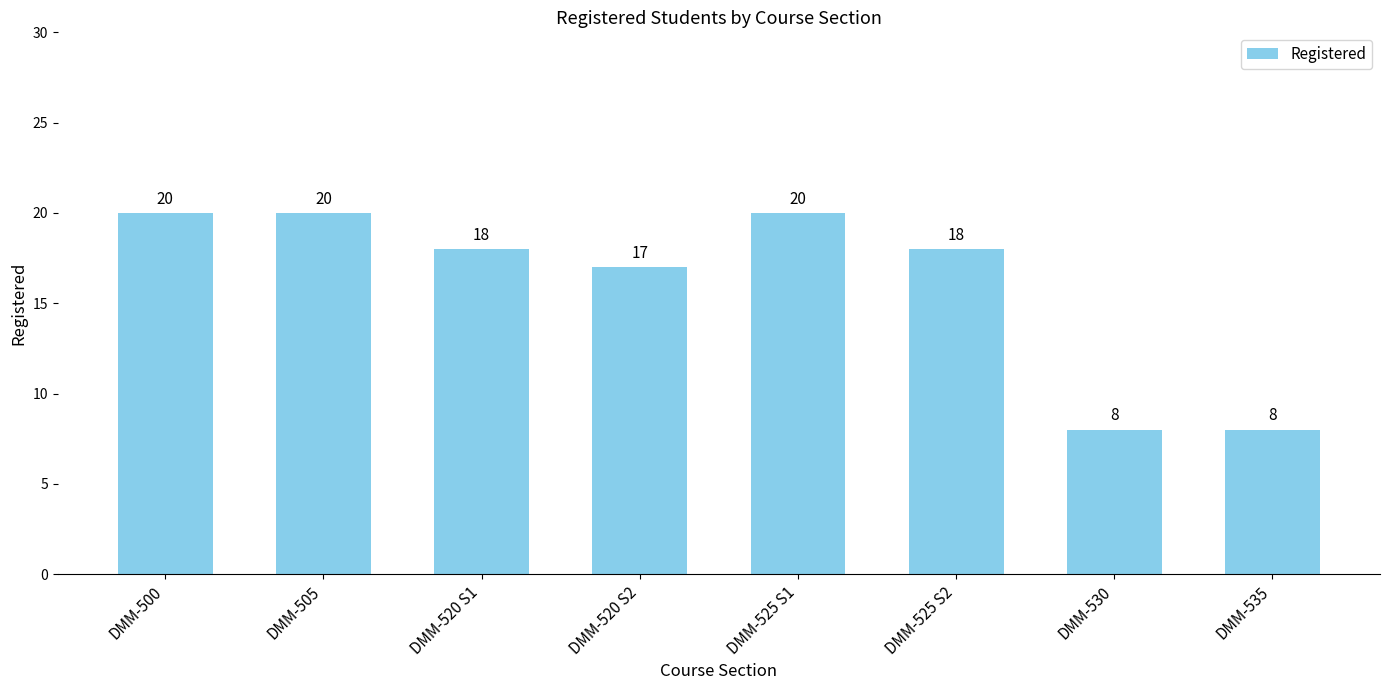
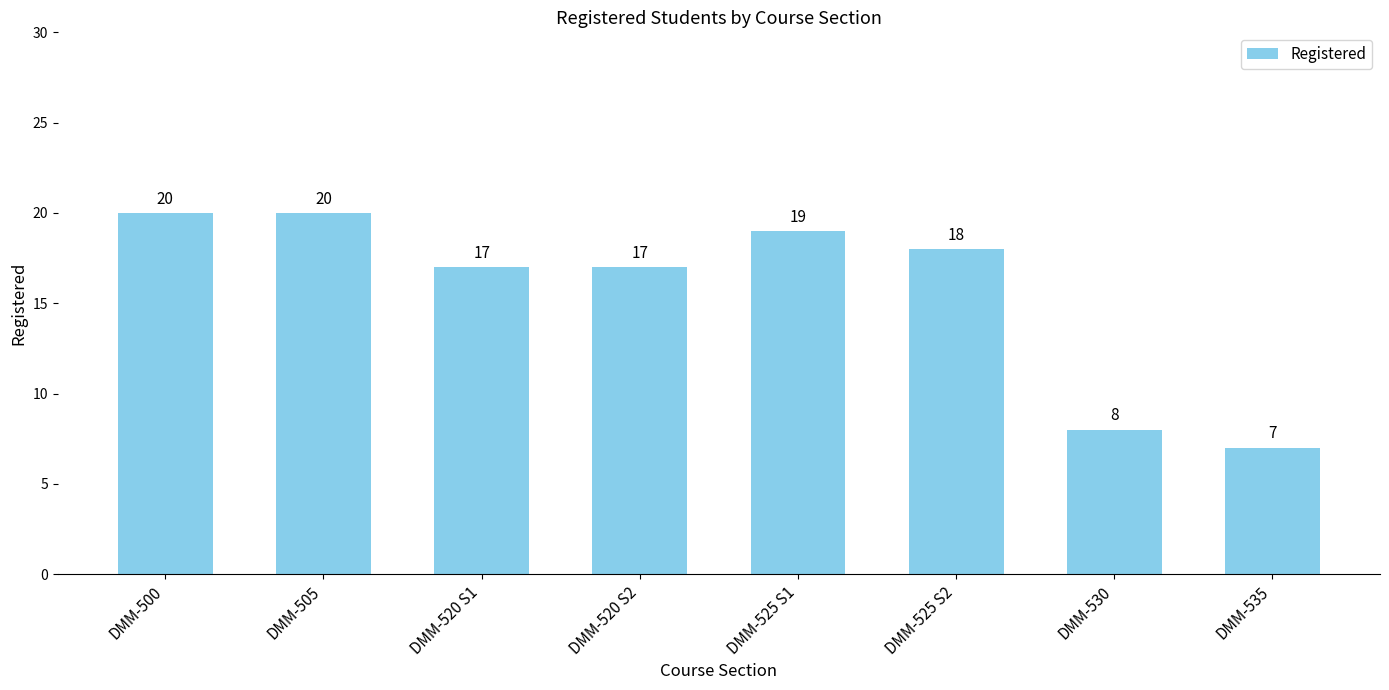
DMM-520 S1: 18 -> 17
DMM-525 S1: 20 -> 19
DMM-535: 8 -> 7
